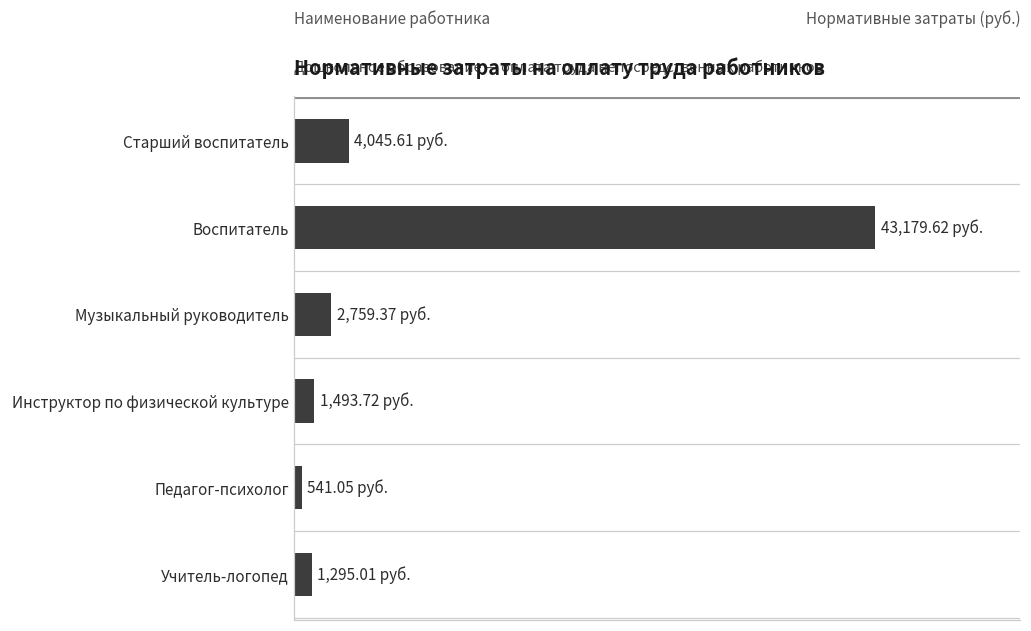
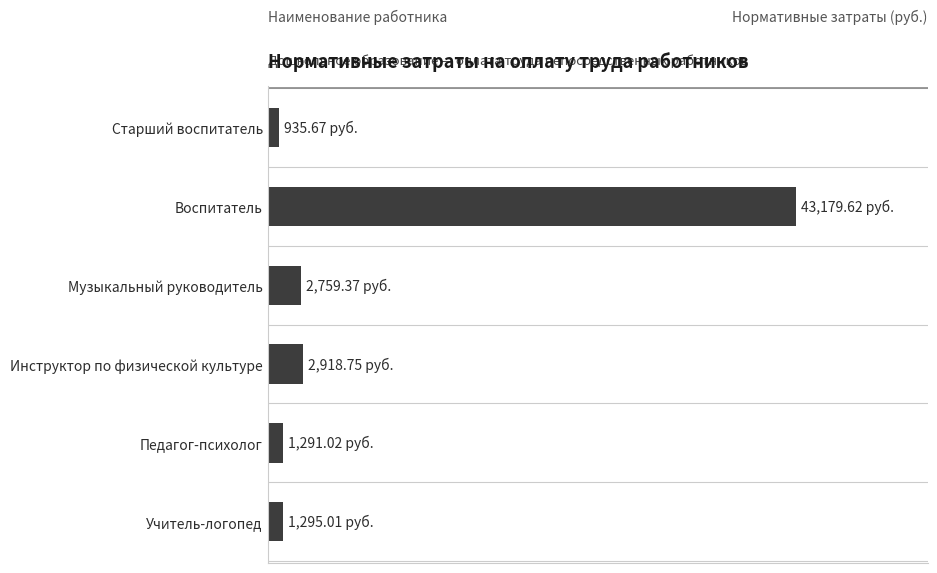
Старший воспитатель: 4,045.61 -> 935.67
Инструктор по физической культуре: 1,493.72 -> 2,918.75
Педагог-психолог: 541.05 -> 1,291.02
